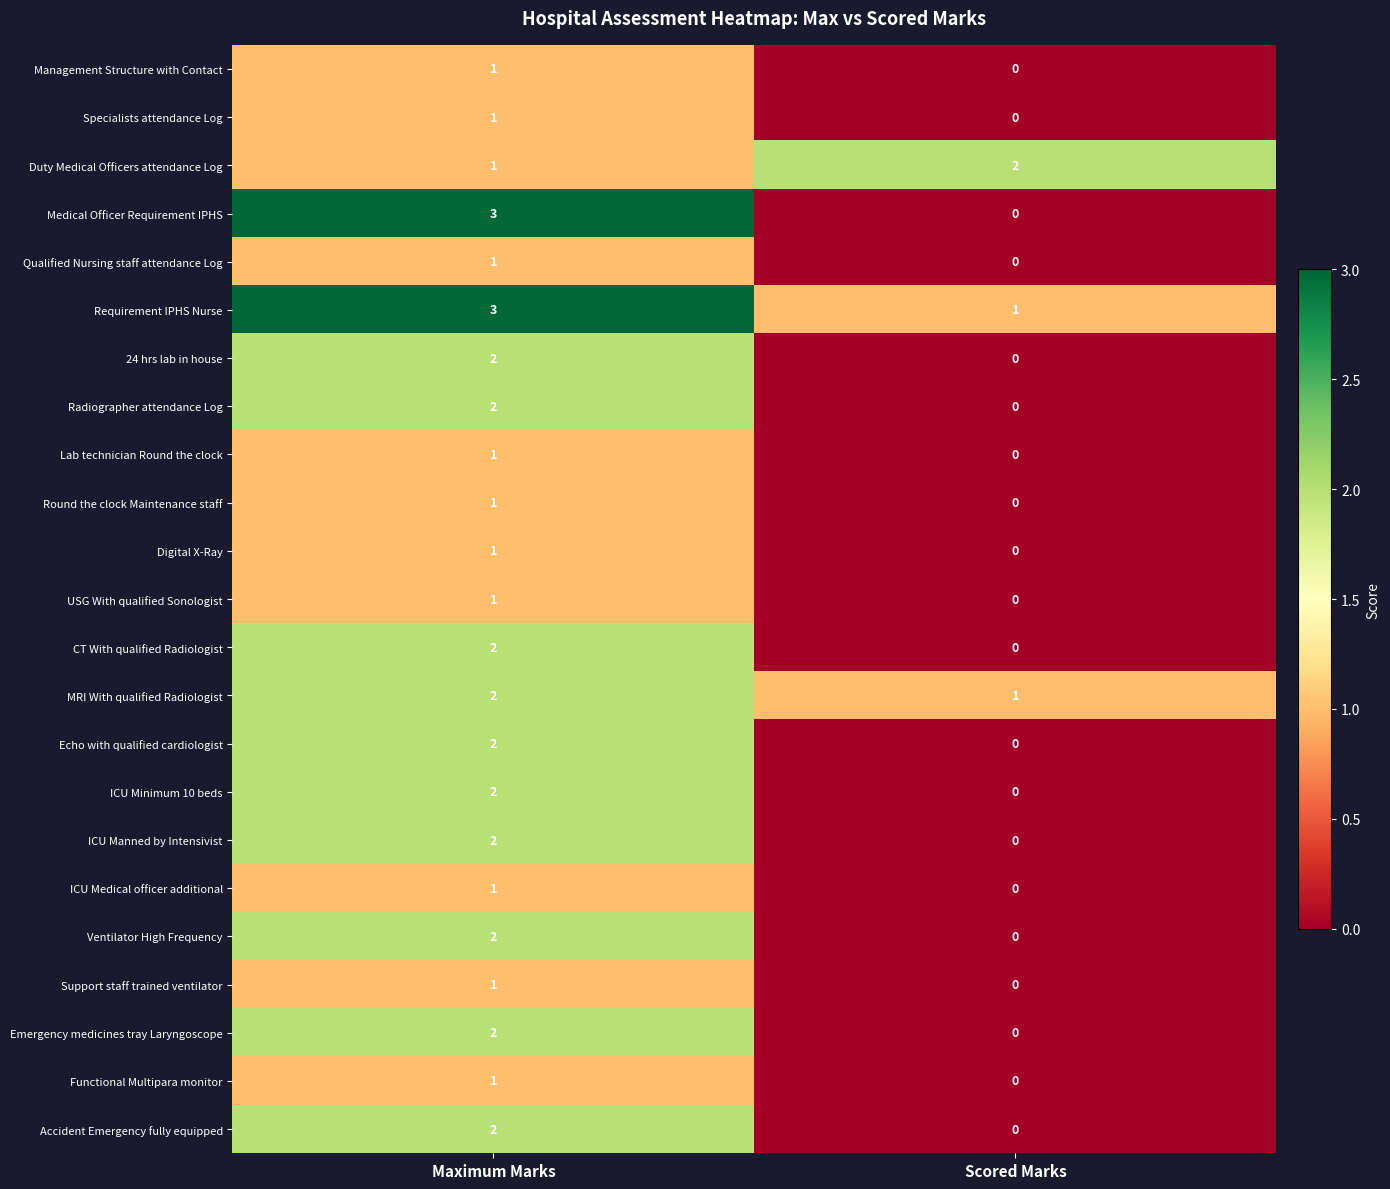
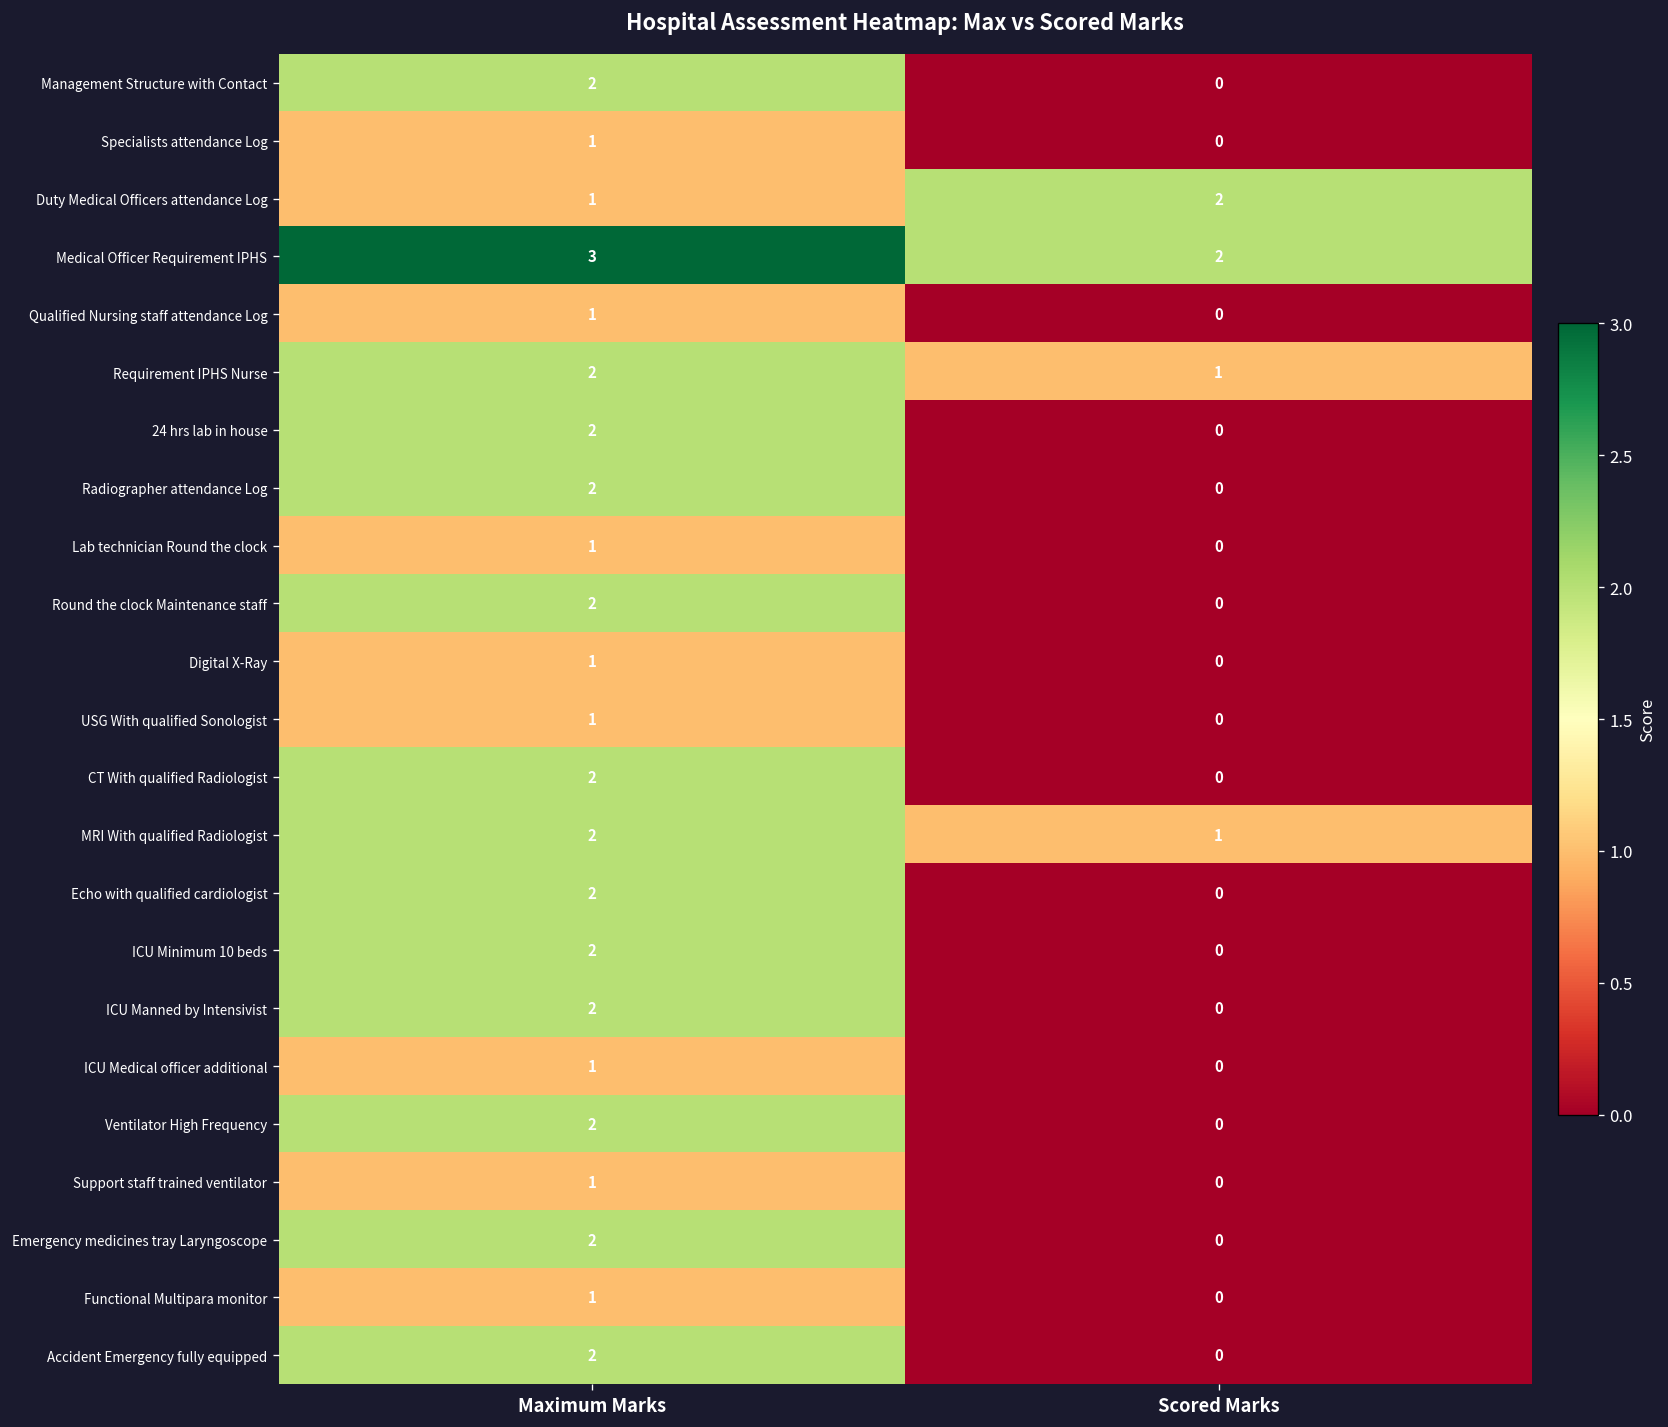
Management Structure with Contact, Maximum Marks: 1 -> 2
Medical Officer Requirement IPHS, Scored Marks: 0 -> 2
Requirement IPHS Nurse, Maximum Marks: 3 -> 2
Round the clock Maintenance staff, Maximum Marks: 1 -> 2
